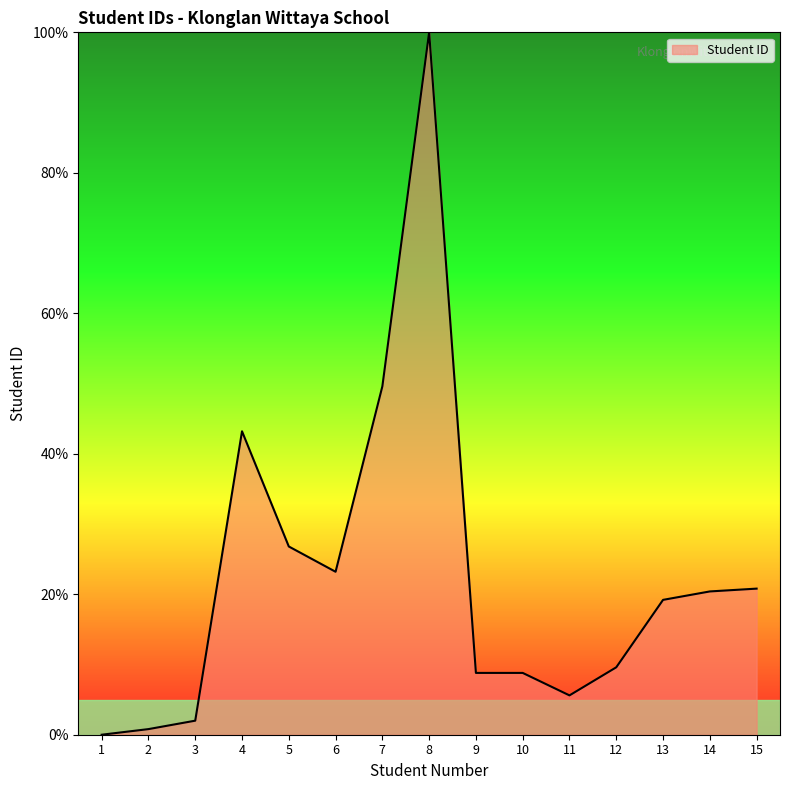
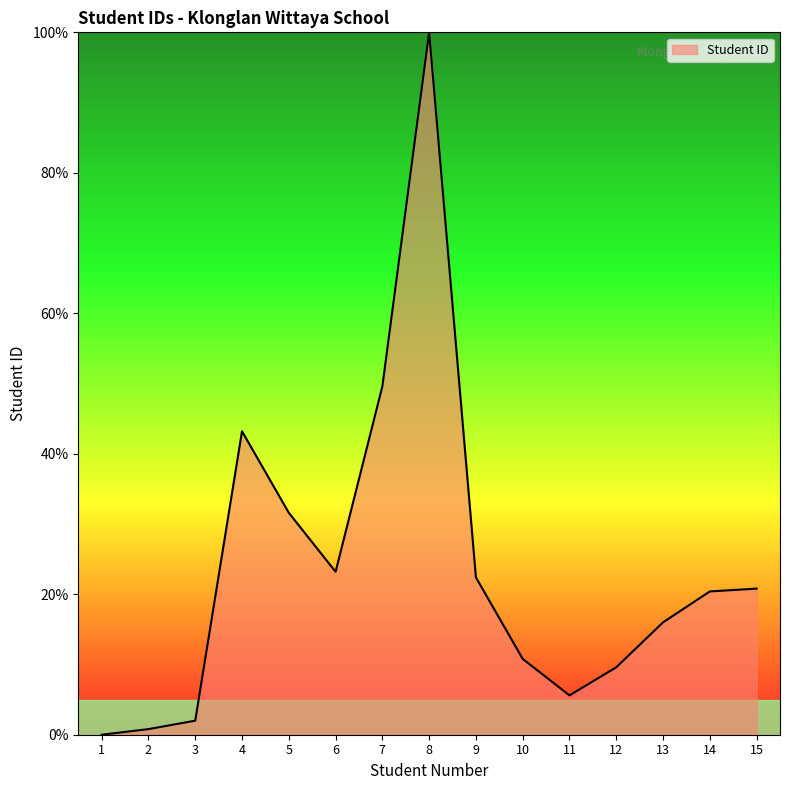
5: 27% -> 32%
9: 9% -> 22%
10: 9% -> 11%
13: 19% -> 16%
